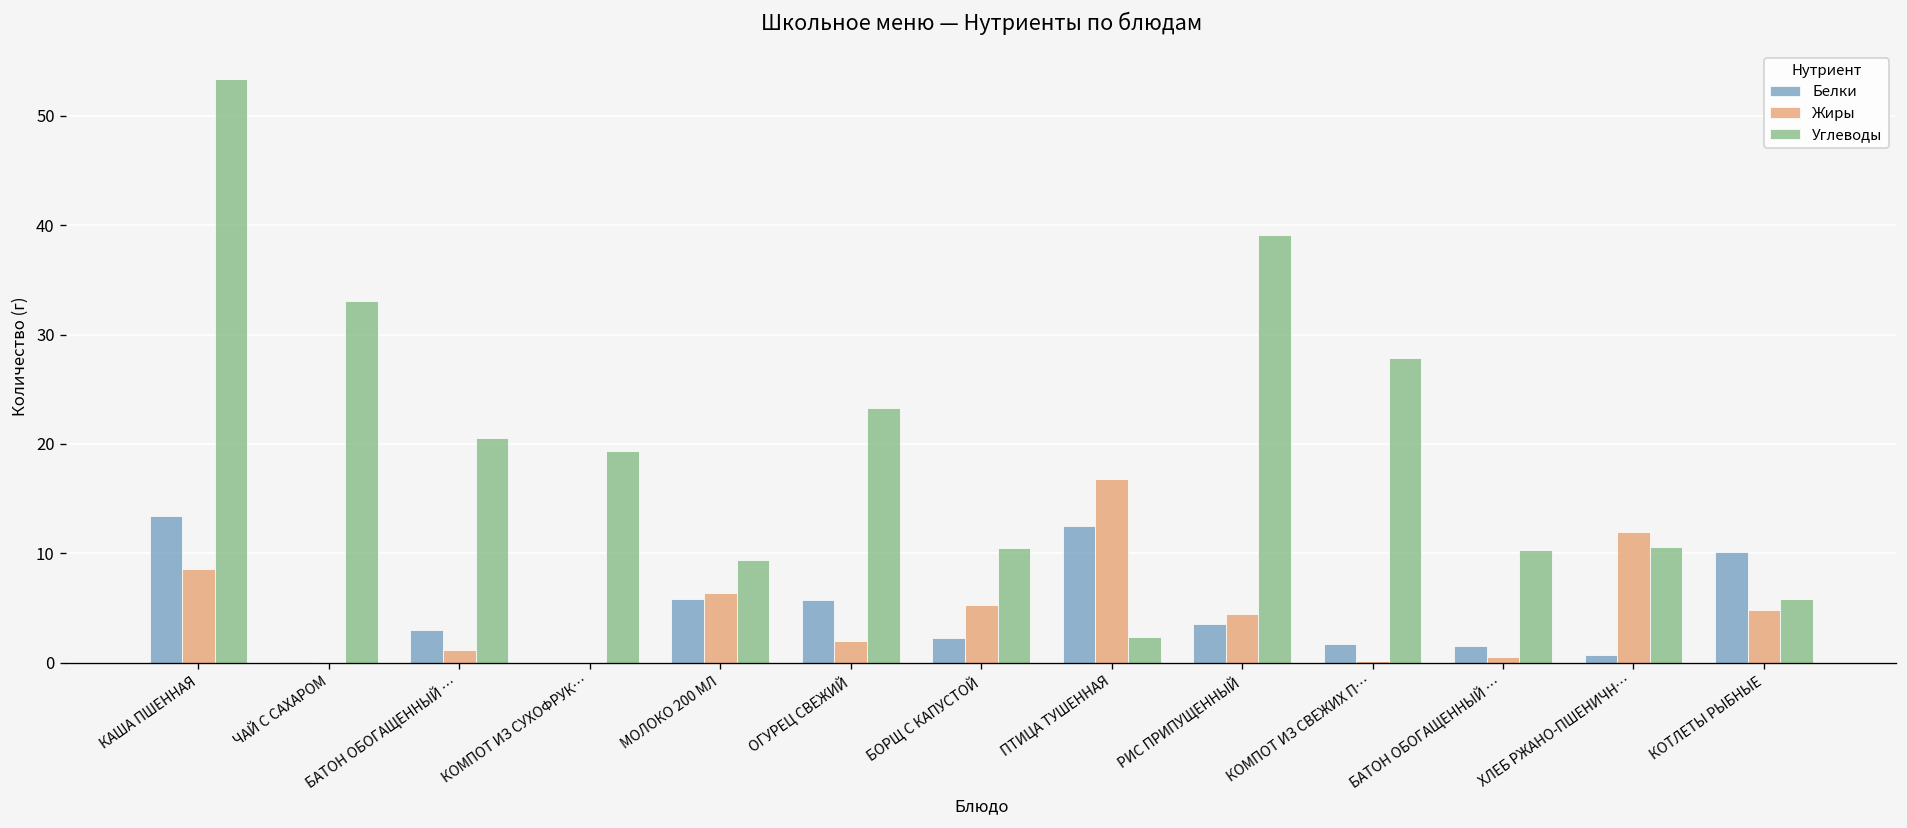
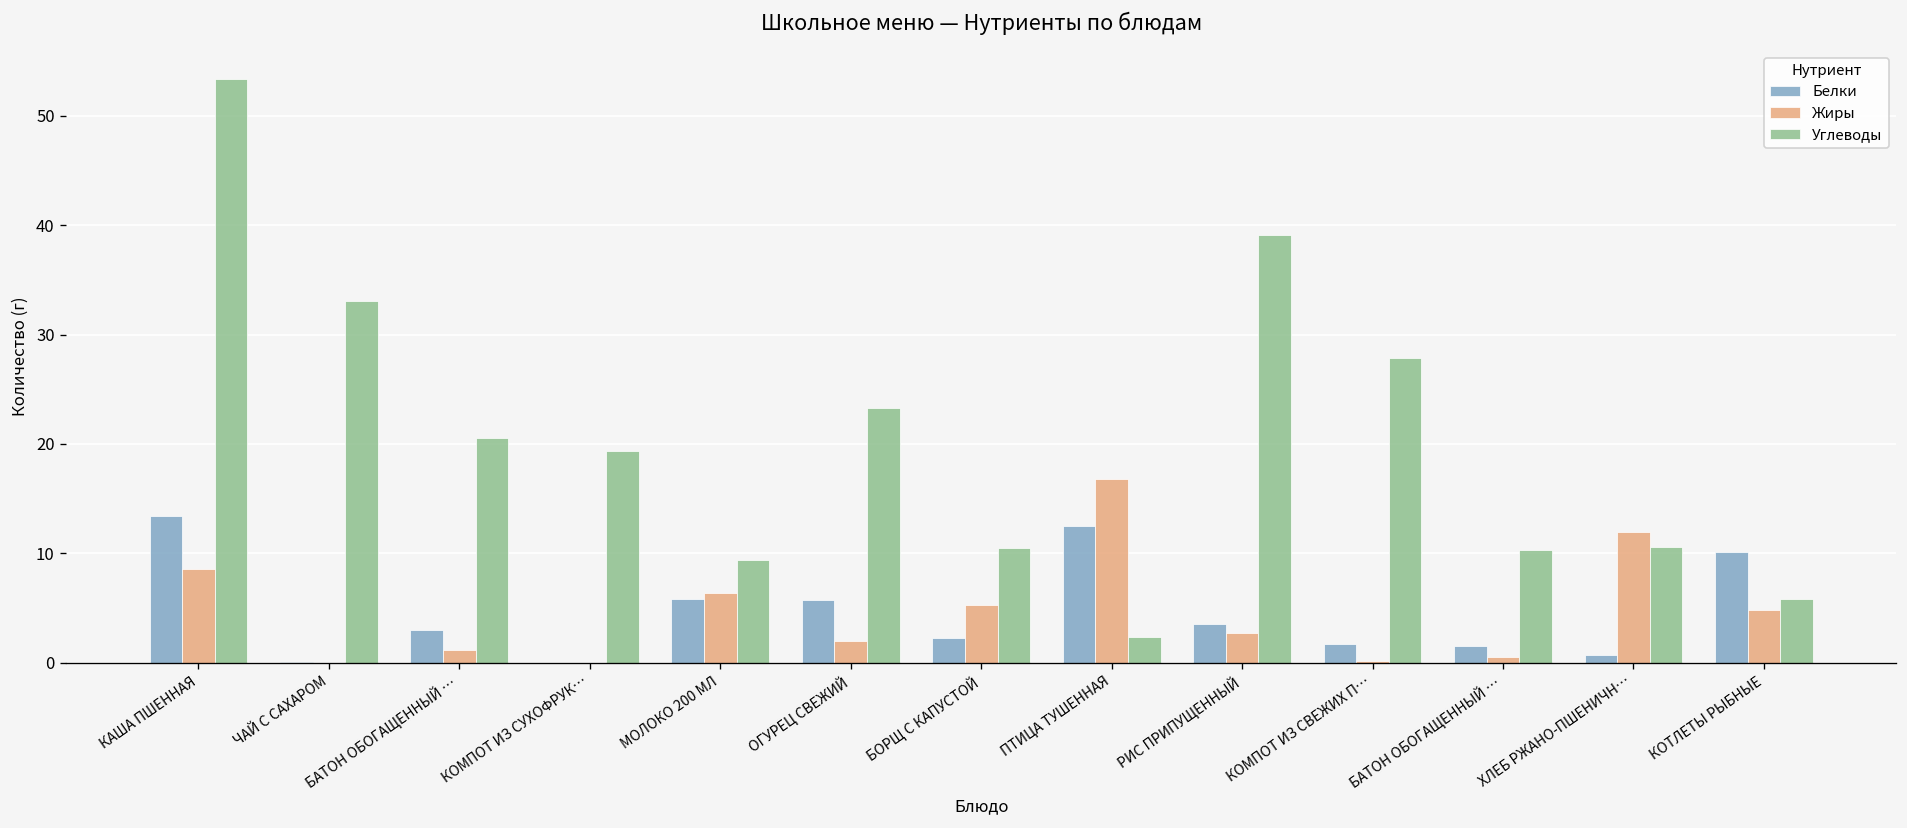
Жиры, РИС ПРИПУЩЕННЫЙ: 5 -> 3
